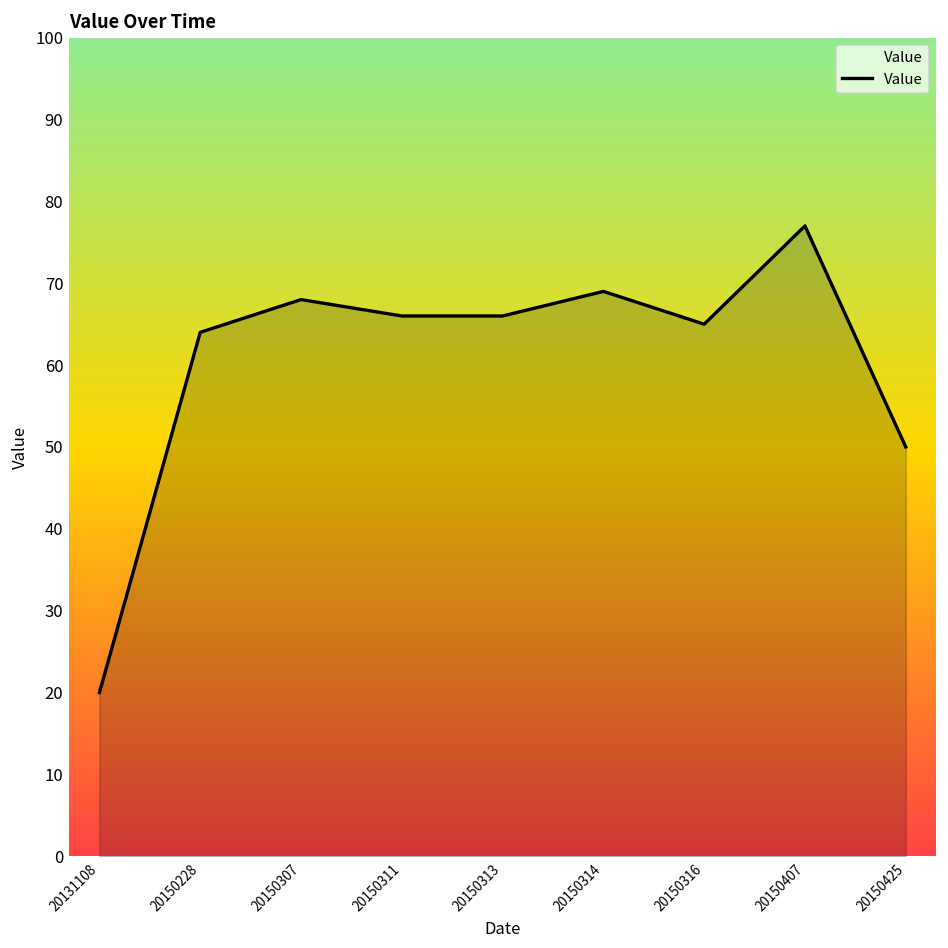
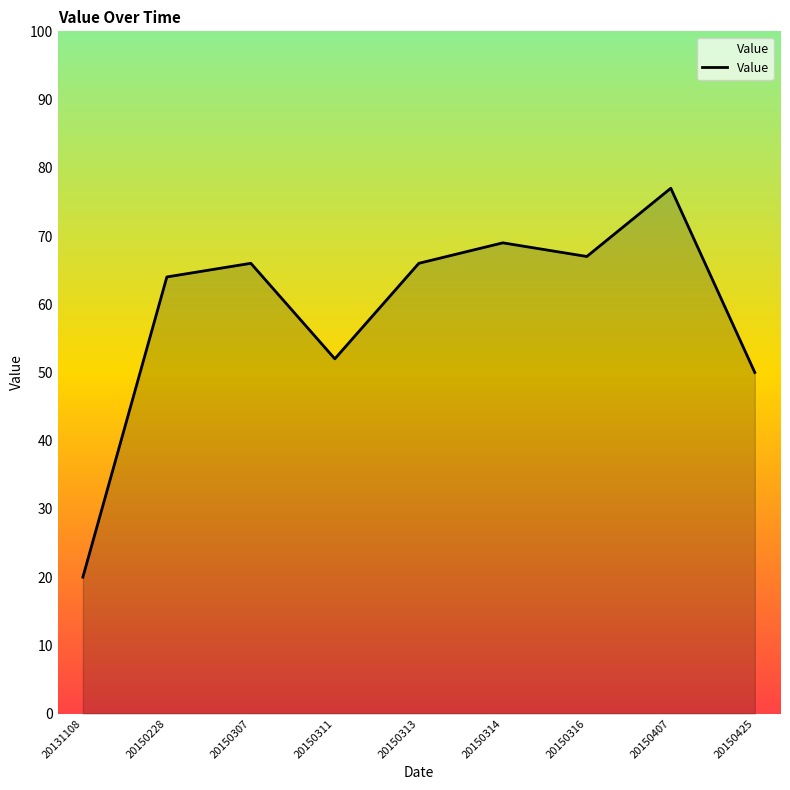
20150307: 68 -> 66
20150311: 66 -> 52
20150316: 65 -> 67
